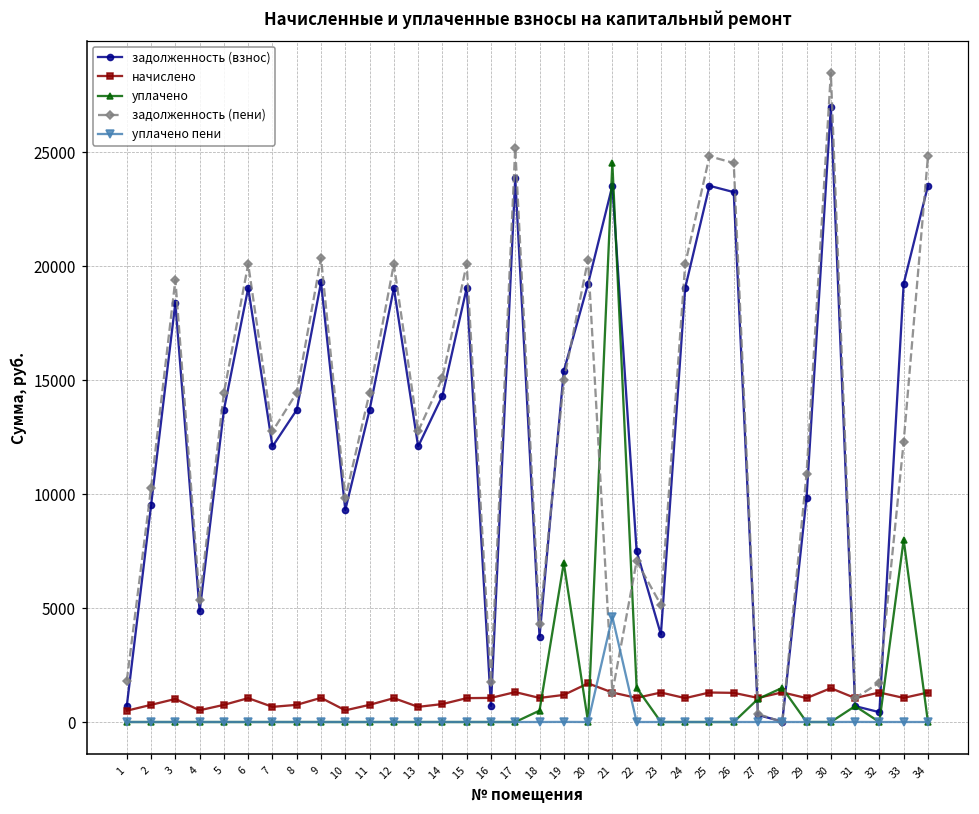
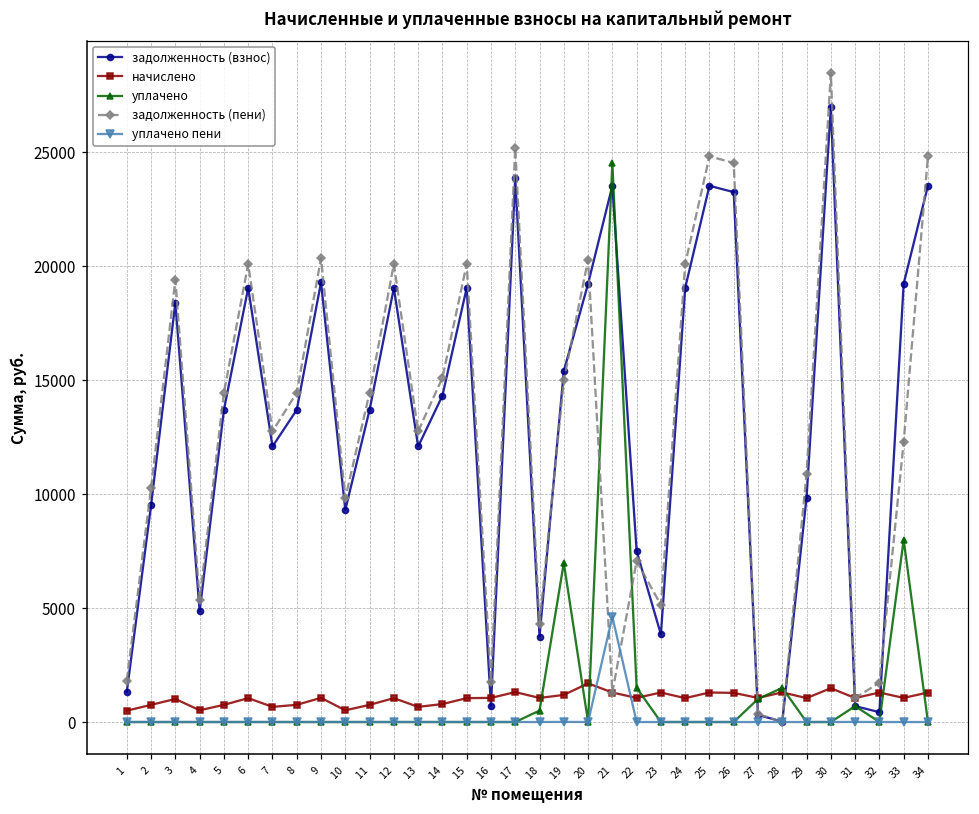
задолженность (взнос), 1: 700 -> 1300
